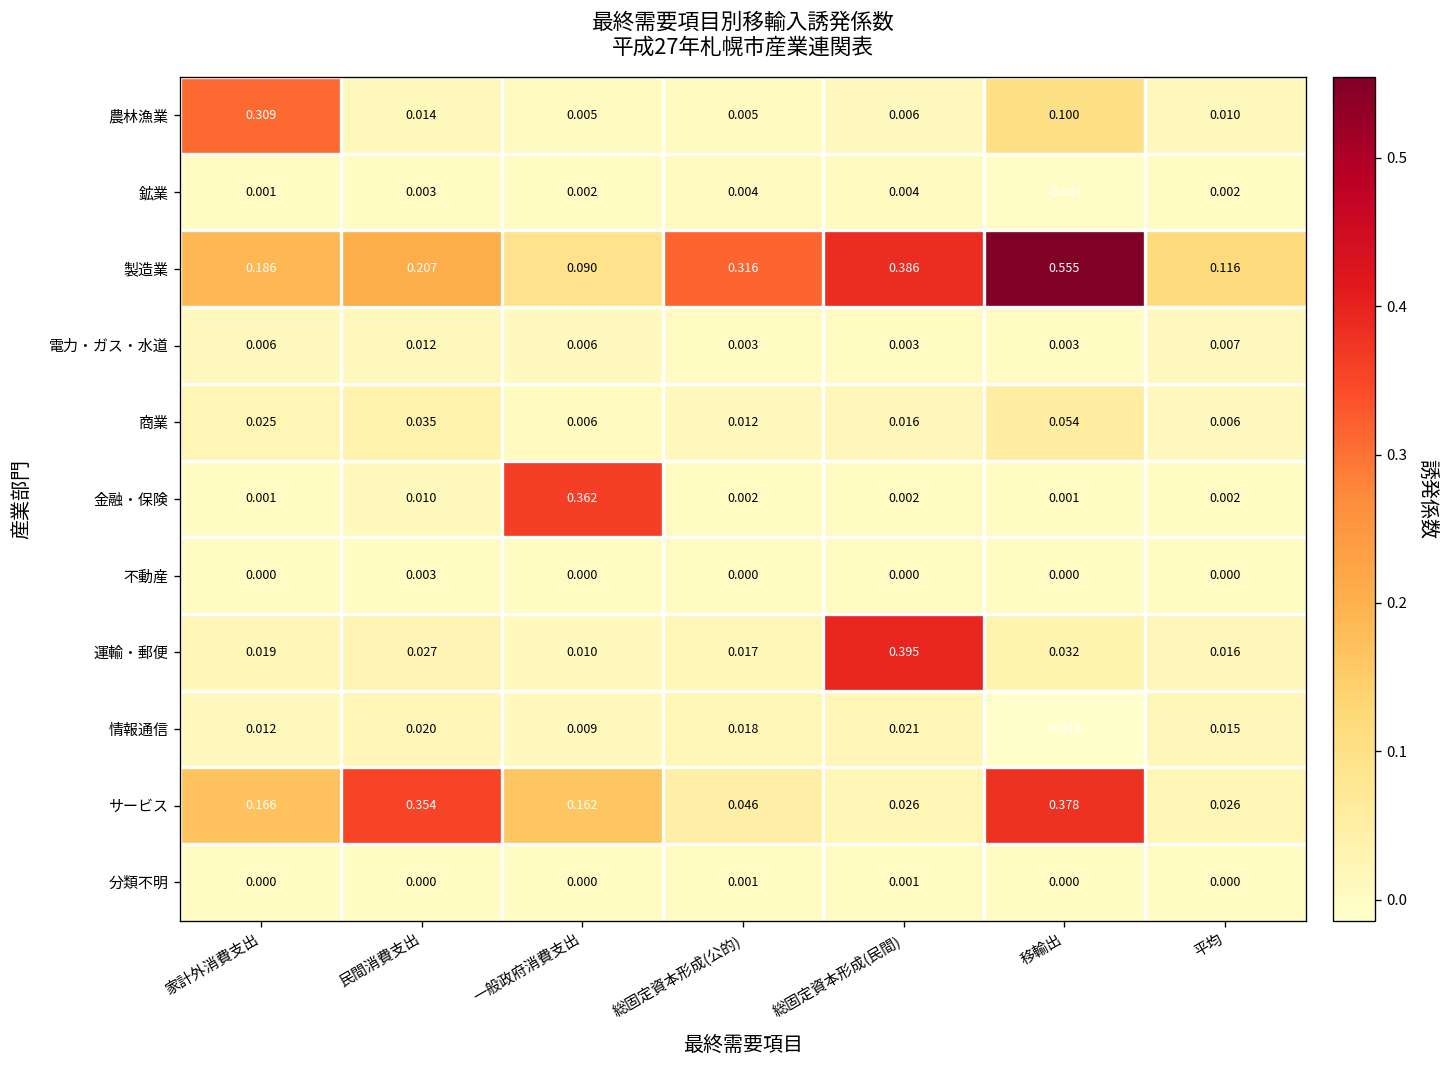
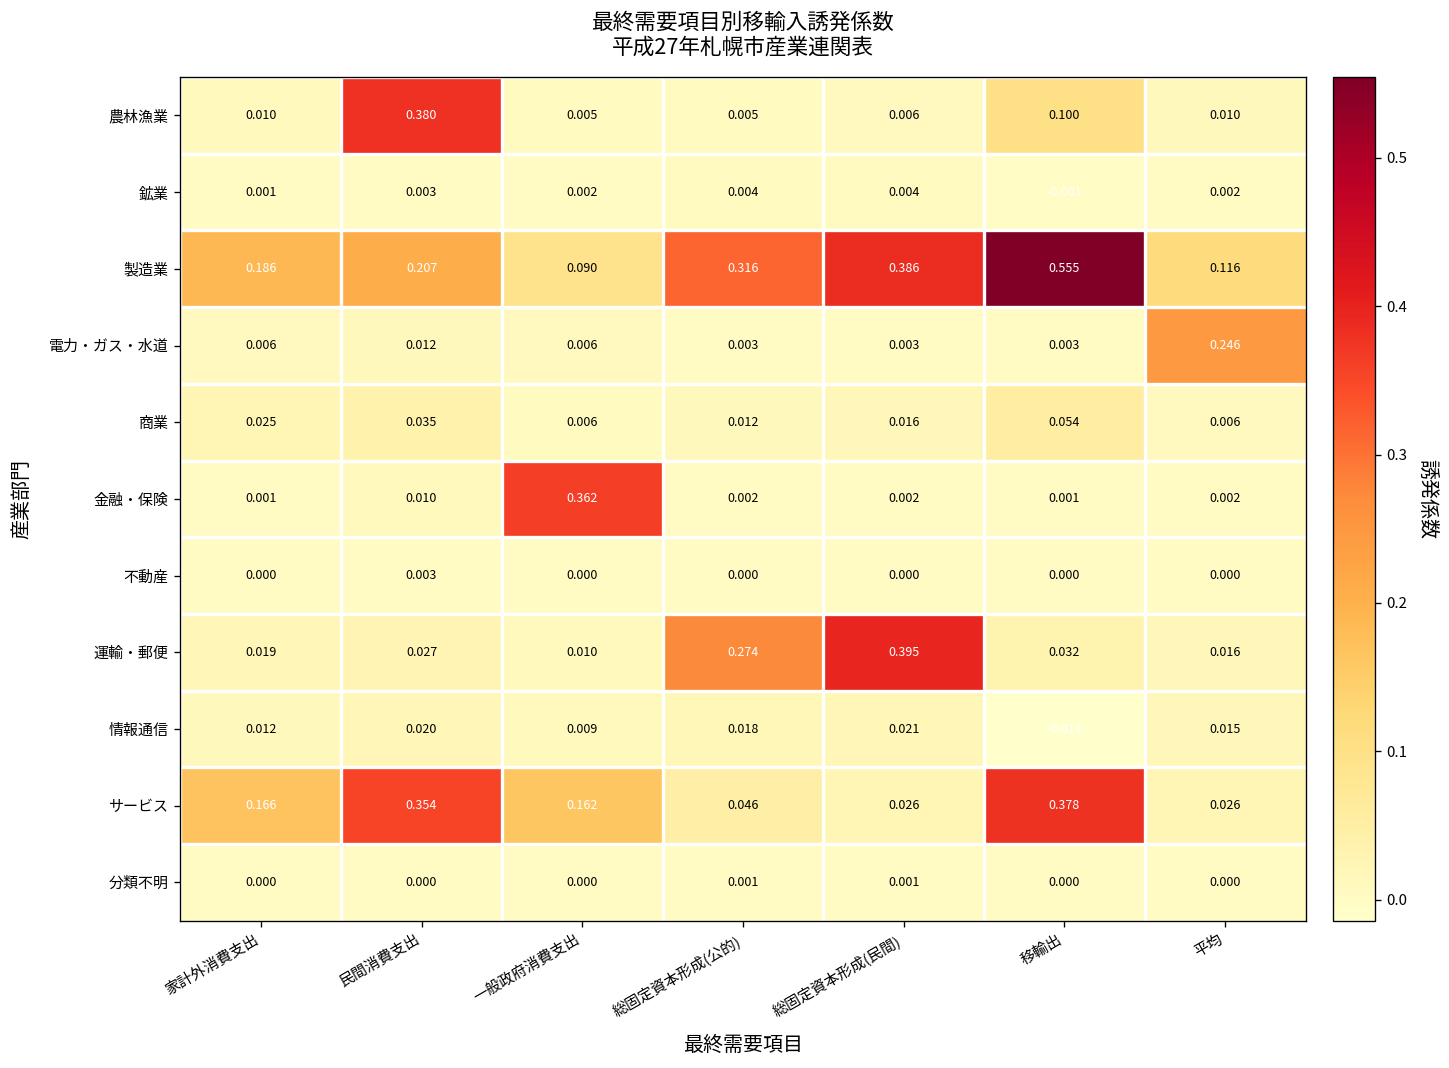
農林漁業, 家計外消費支出: 0.309 -> 0.010
農林漁業, 民間消費支出: 0.014 -> 0.380
電力・ガス・水道, 平均: 0.007 -> 0.246
運輸・郵便, 総固定資本形成(公的): 0.017 -> 0.274
